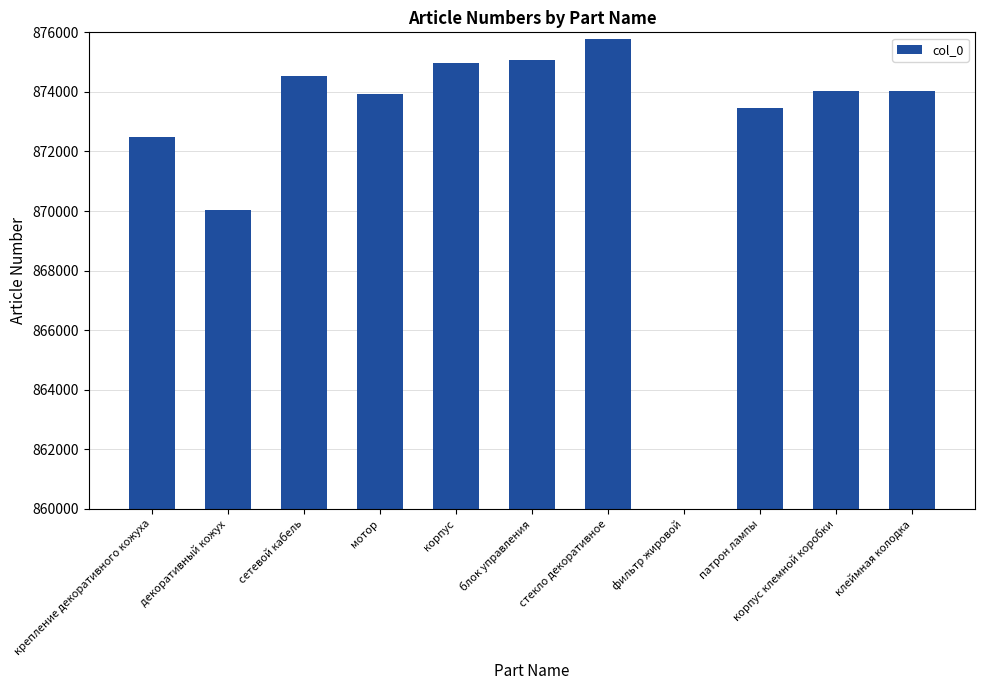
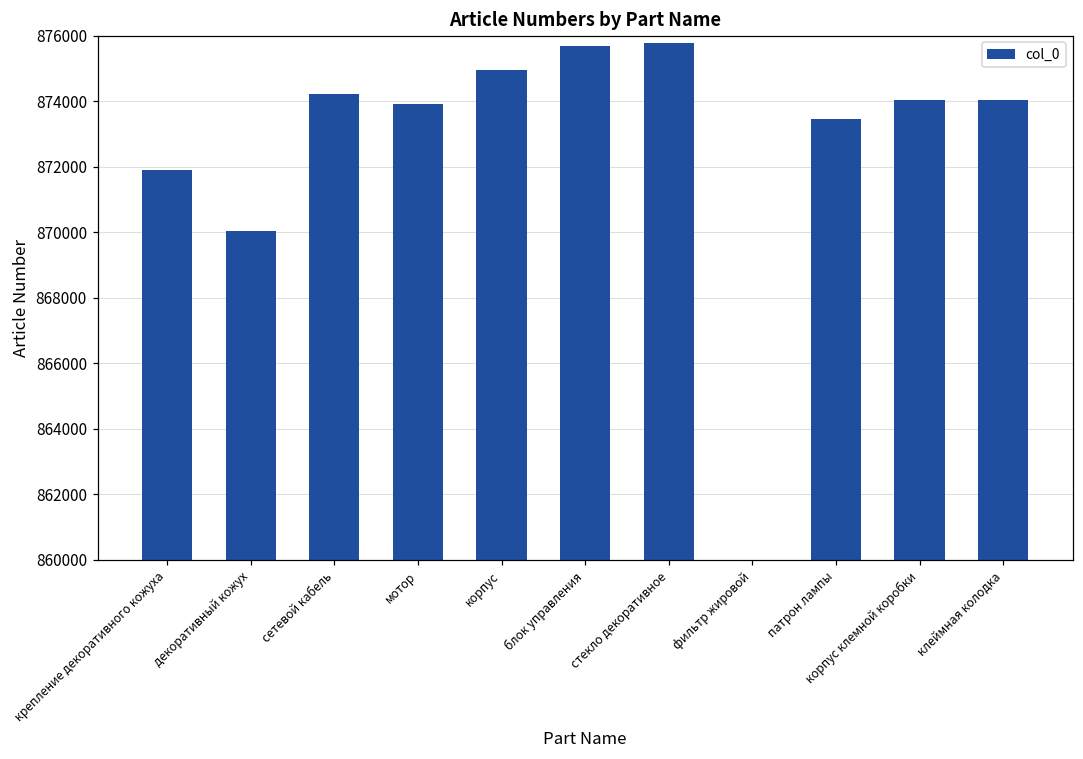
крепление декоративного кожуха: 872500 -> 871900
сетевой кабель: 874500 -> 874200
блок управления: 875100 -> 875700
